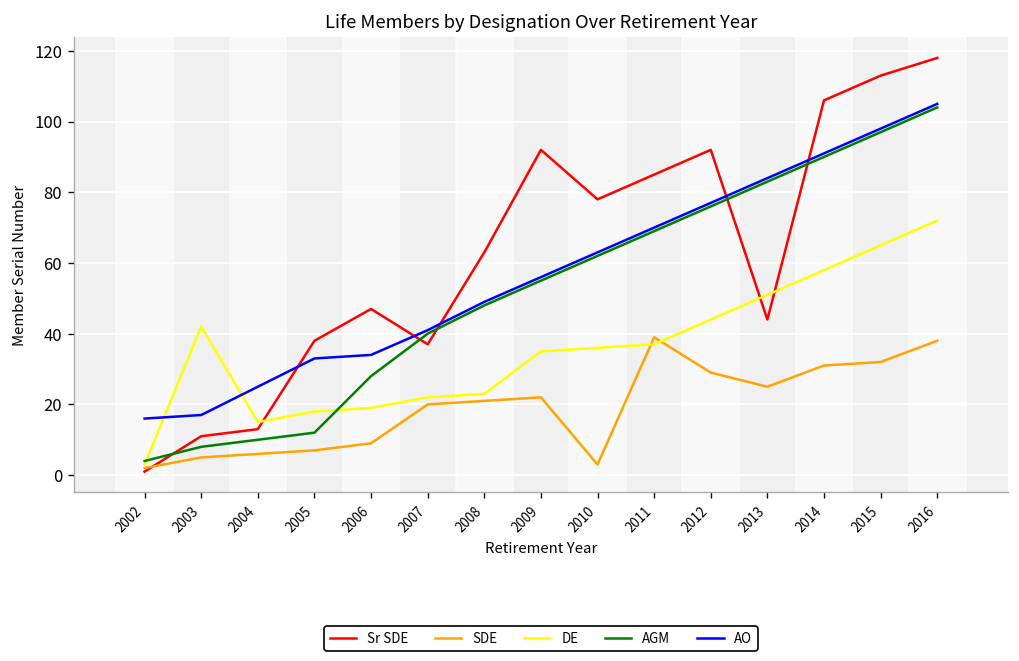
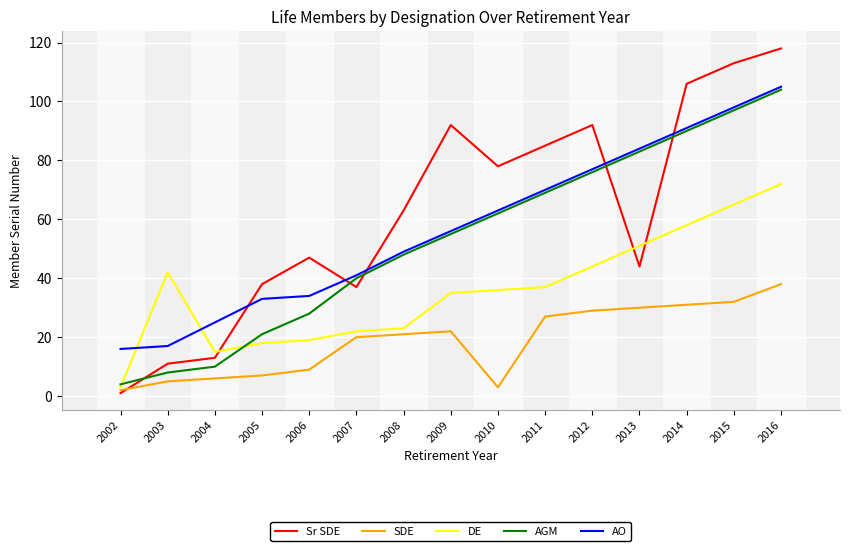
AGM, 2005: 12 -> 21
SDE, 2011: 39 -> 27
SDE, 2013: 25 -> 30
